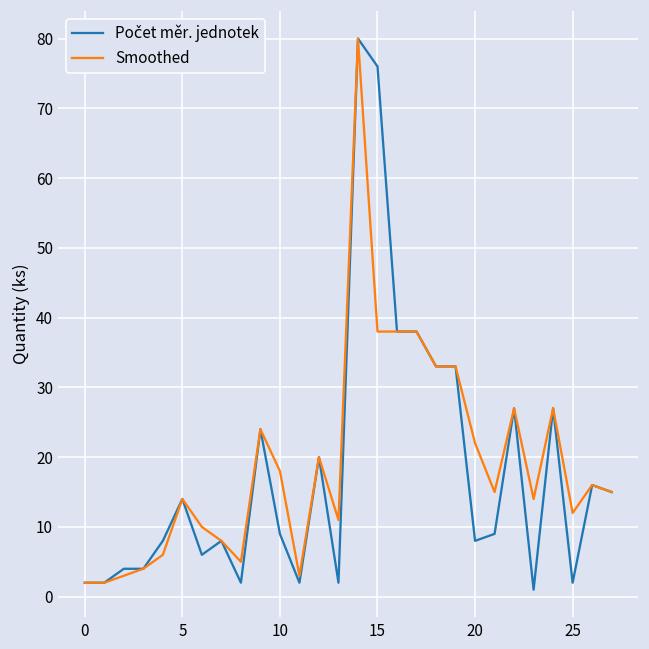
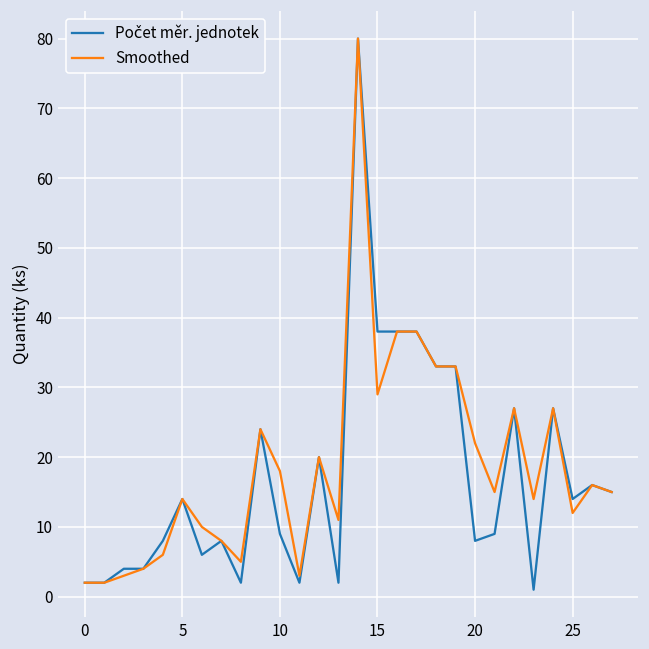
Počet měr. jednotek, 15: 76 -> 38
Smoothed, 15: 38 -> 29
Počet měr. jednotek, 25: 2 -> 14
